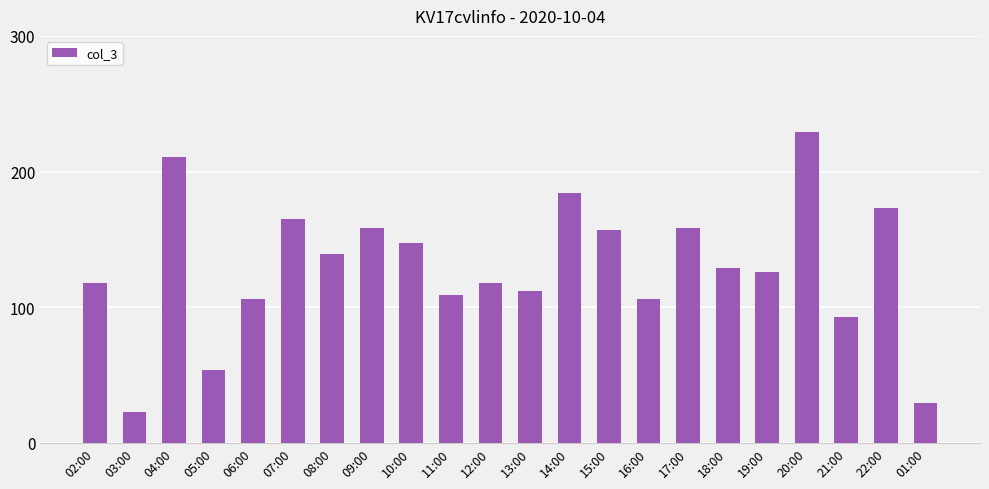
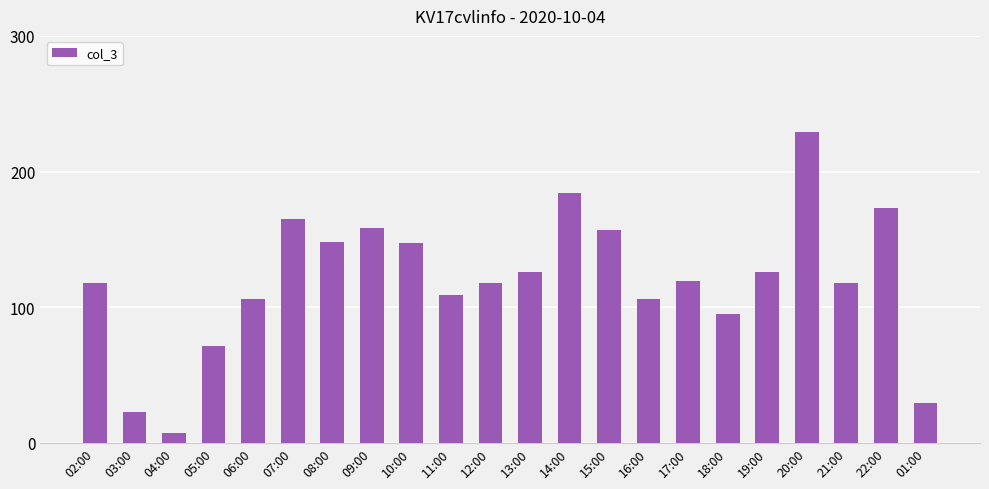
04:00: 211 -> 7
05:00: 54 -> 71
08:00: 139 -> 148
13:00: 112 -> 126
17:00: 158 -> 119
18:00: 129 -> 95
21:00: 93 -> 118
